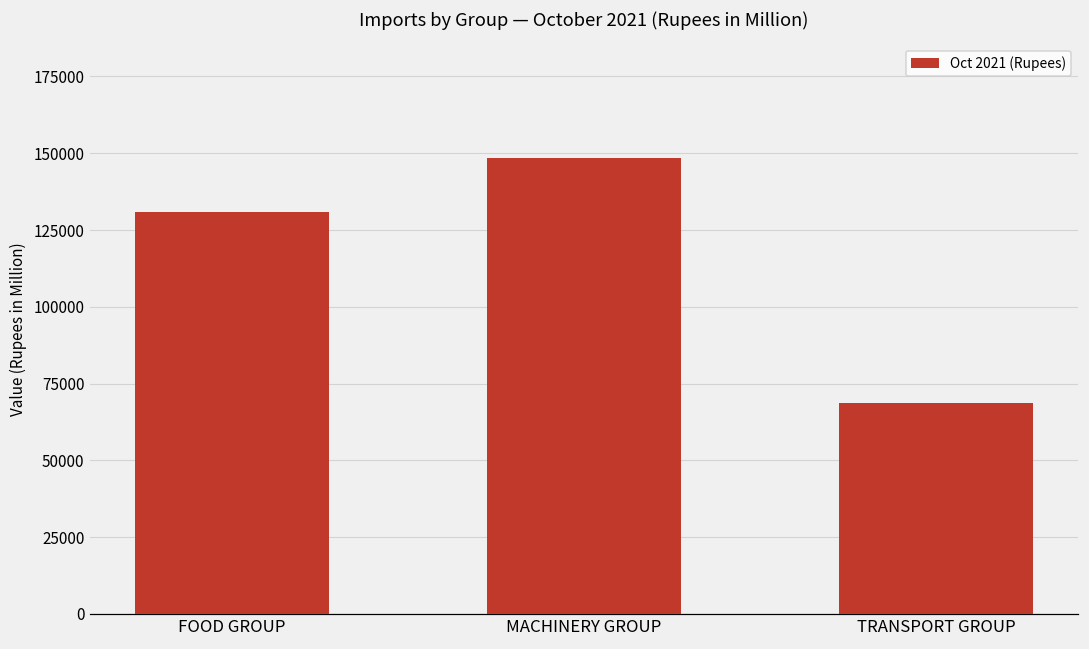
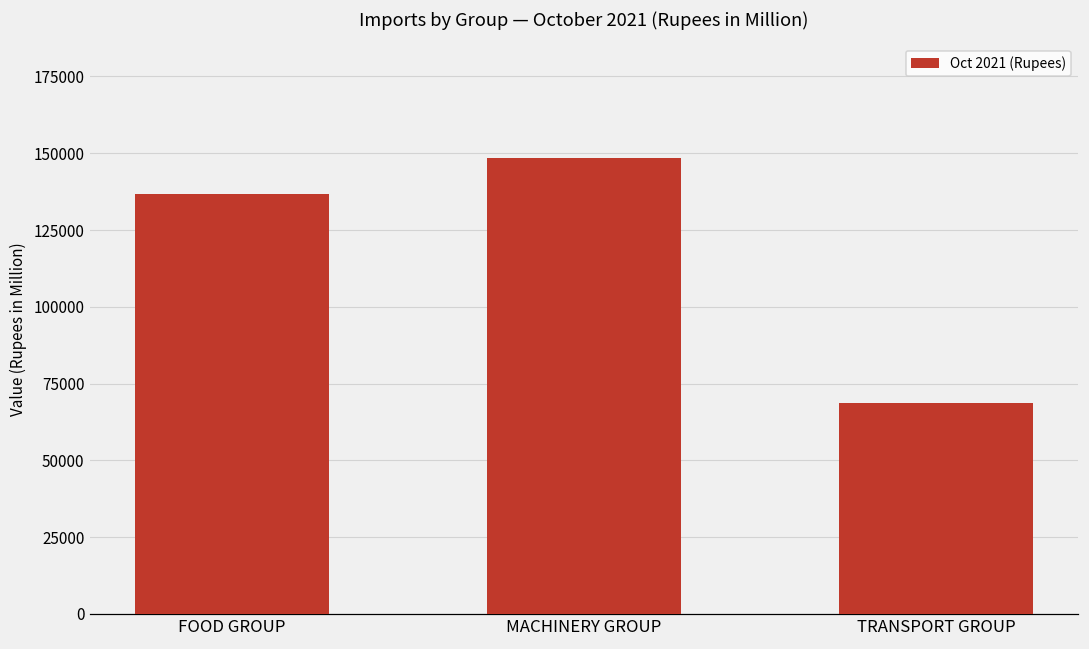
FOOD GROUP: 131000 -> 137000
